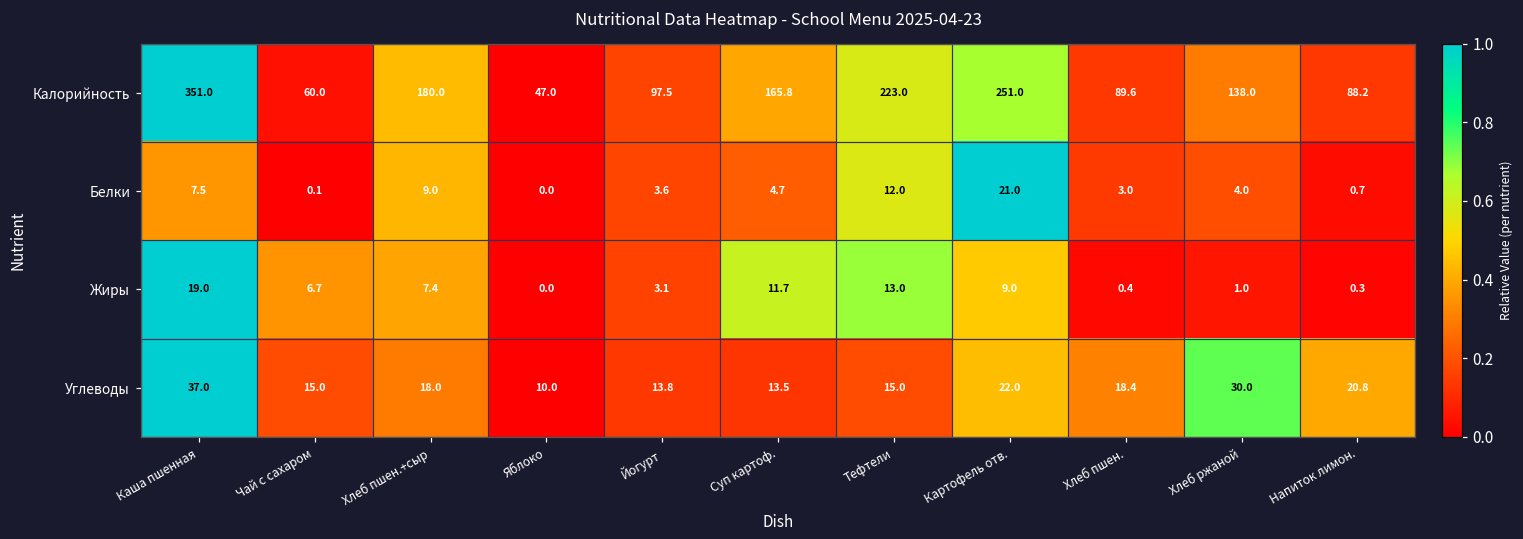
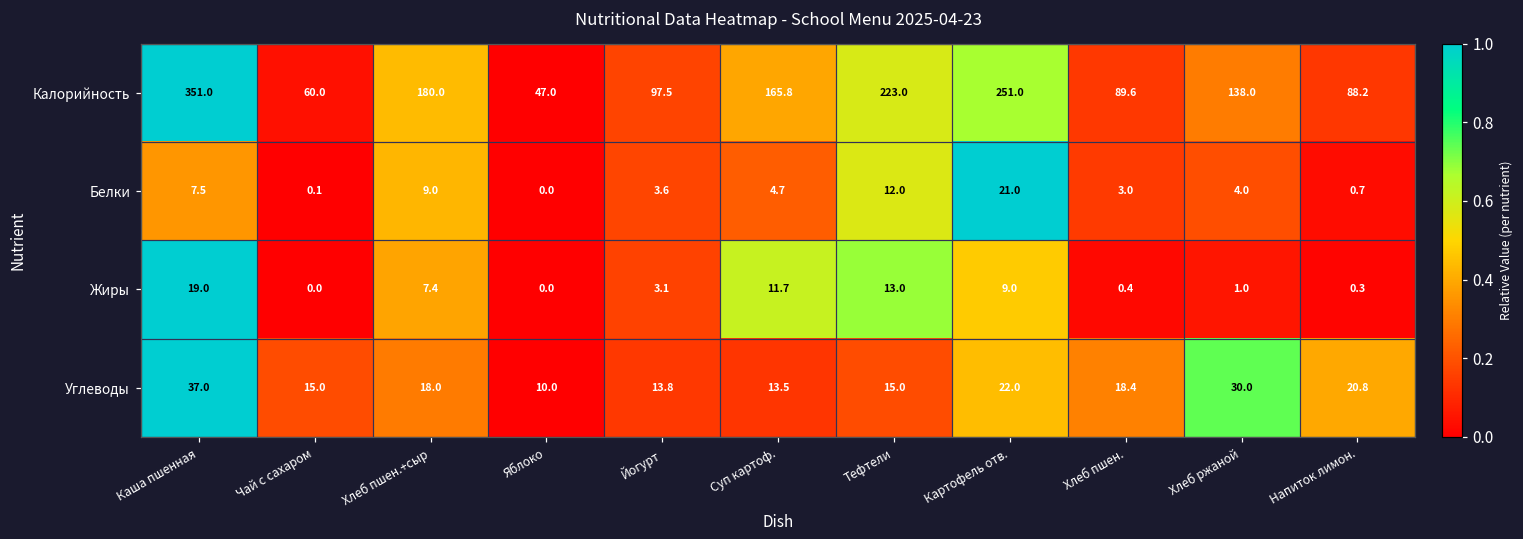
Жиры, Чай с сахаром: 6.7 -> 0.0
